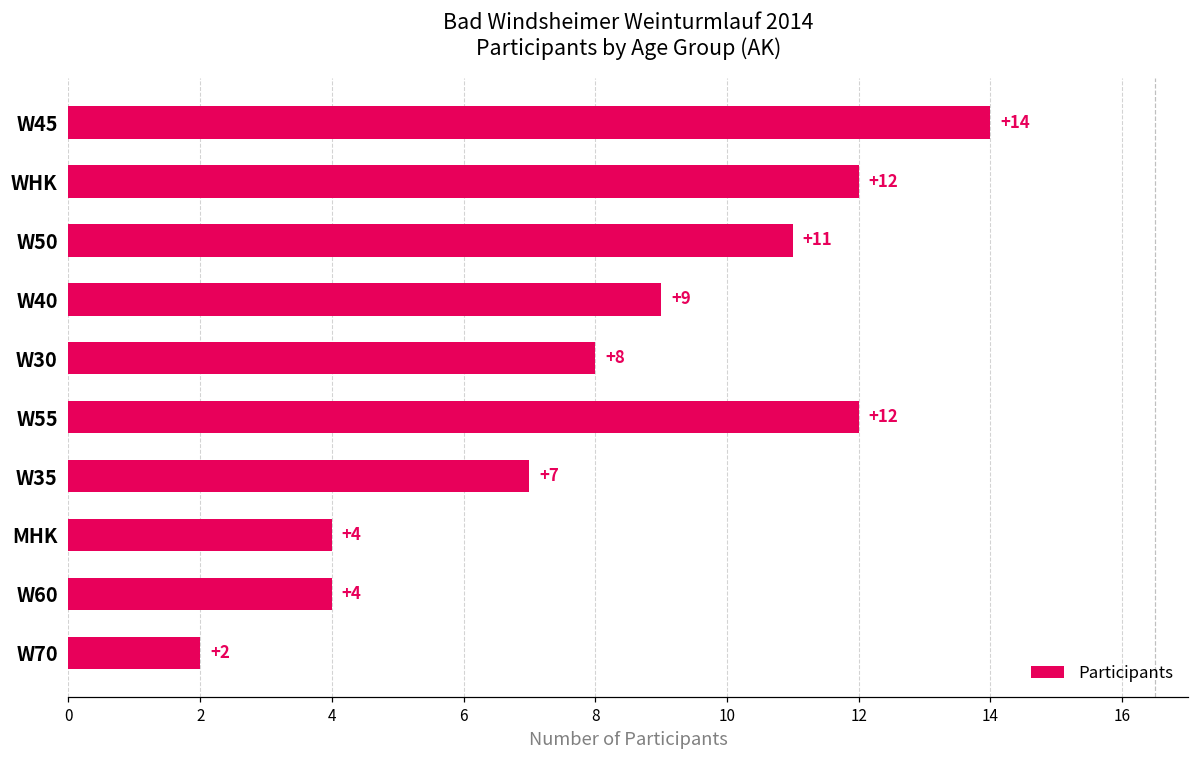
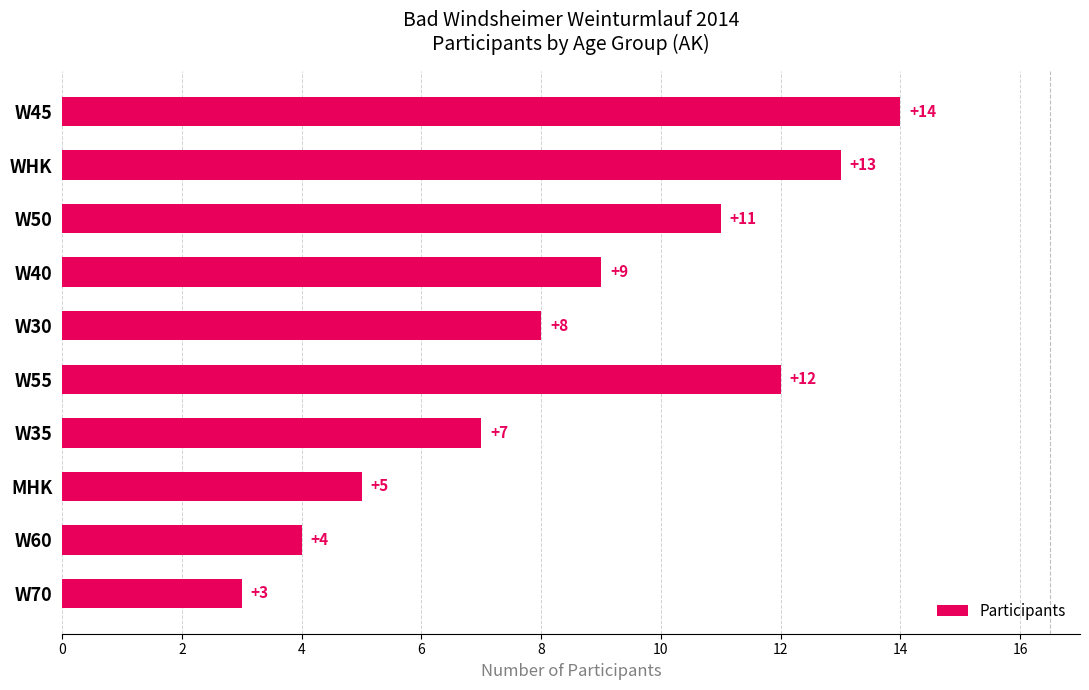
WHK: +12 -> +13
MHK: +4 -> +5
W70: +2 -> +3
